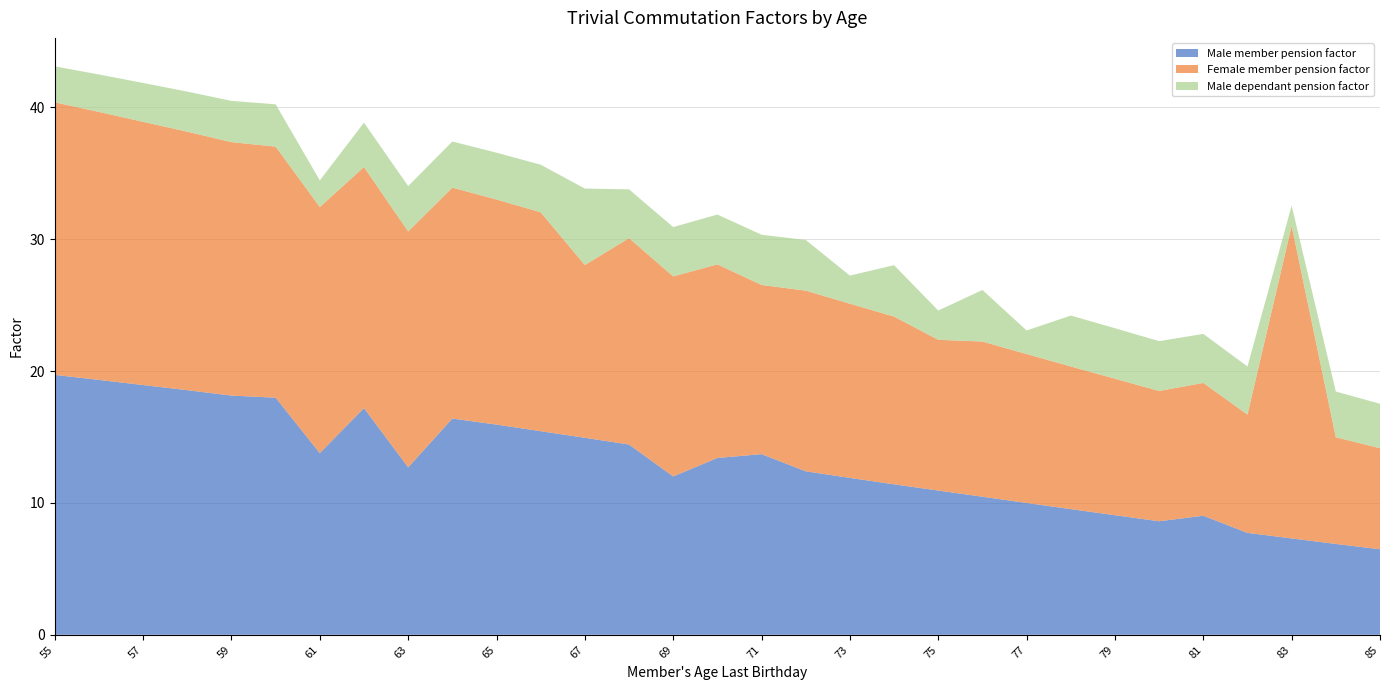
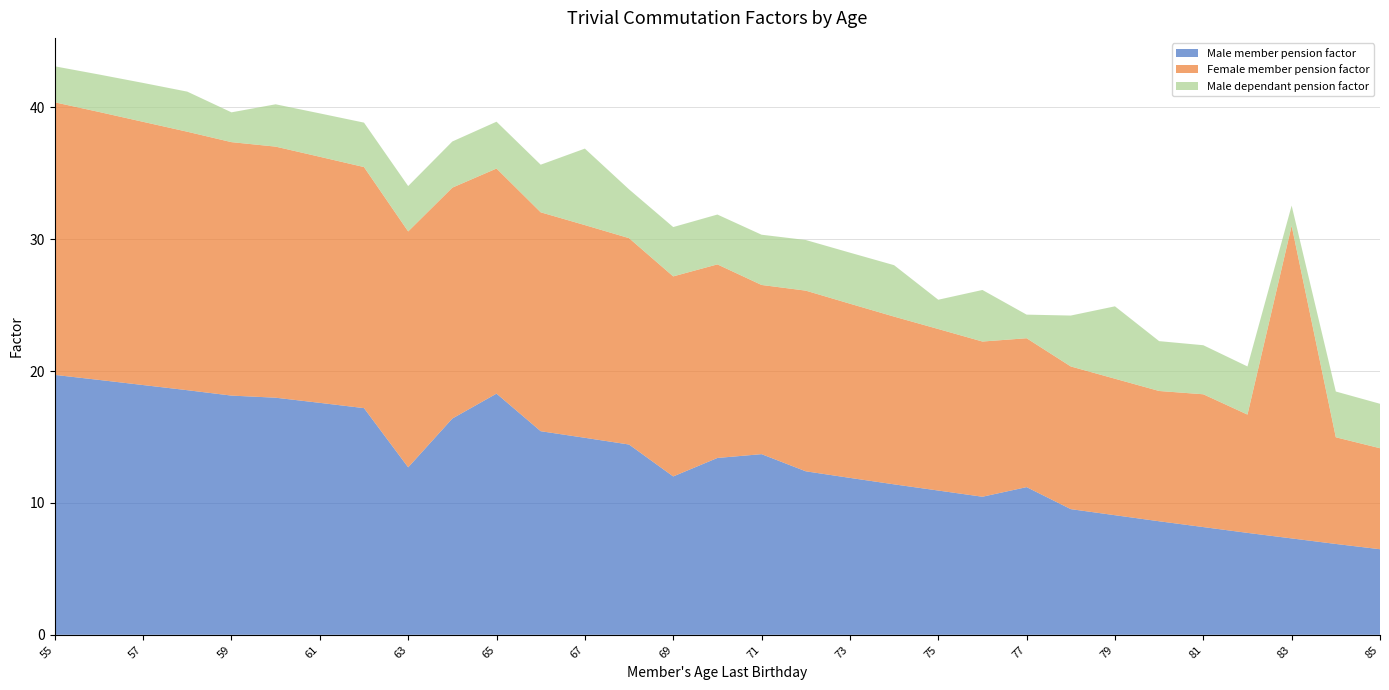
Male dependant pension factor, 59: 3.1 -> 2.3
Male member pension factor, 61: 13.8 -> 17.6
Male dependant pension factor, 61: 2.0 -> 3.3
Male member pension factor, 65: 15.9 -> 18.3
Female member pension factor, 67: 13.1 -> 16.1
Male dependant pension factor, 73: 2.1 -> 3.9
Female member pension factor, 75: 11.4 -> 12.2
Male member pension factor, 77: 10.0 -> 11.2
Male dependant pension factor, 79: 3.8 -> 5.5
Male member pension factor, 81: 9.0 -> 8.2
